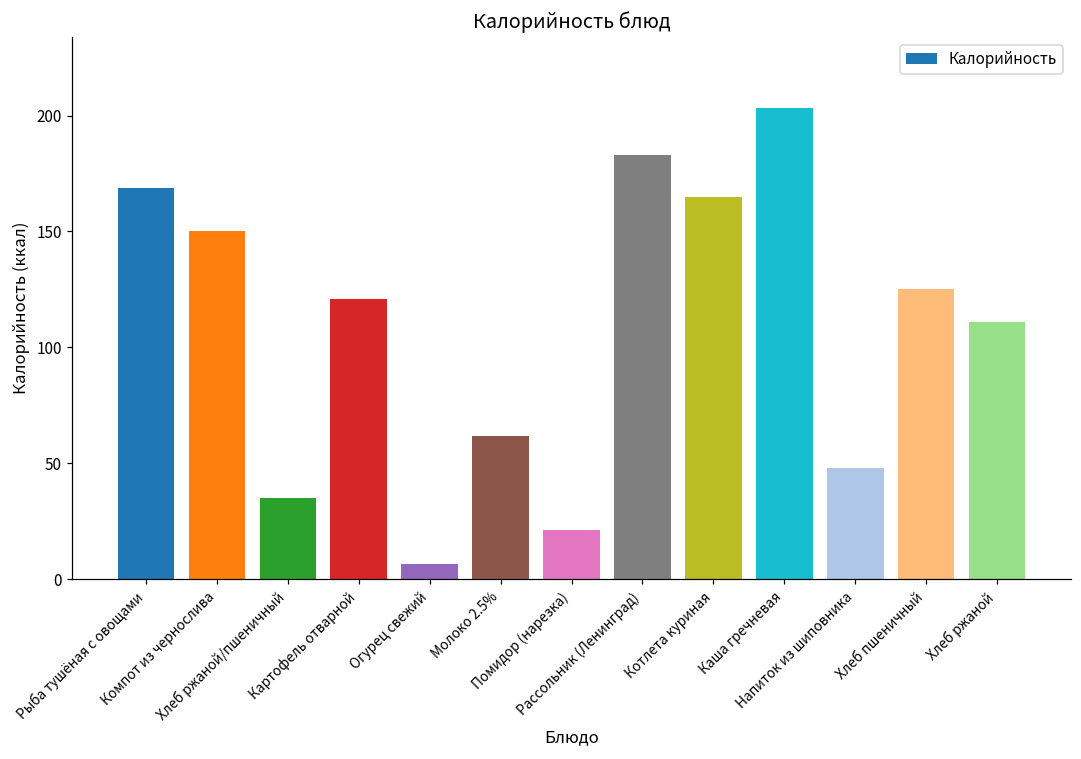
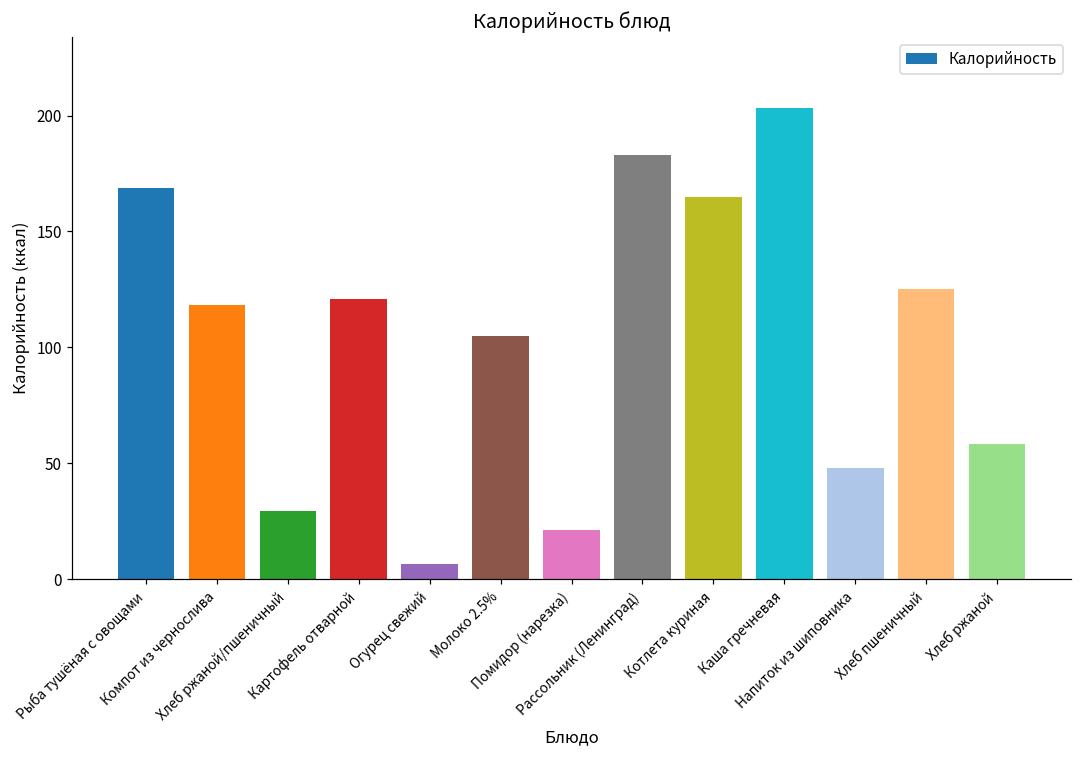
Компот из чернослива: 150 -> 118
Хлеб ржаной/пшеничный: 35 -> 30
Молоко 2.5%: 62 -> 105
Хлеб ржаной: 111 -> 58
